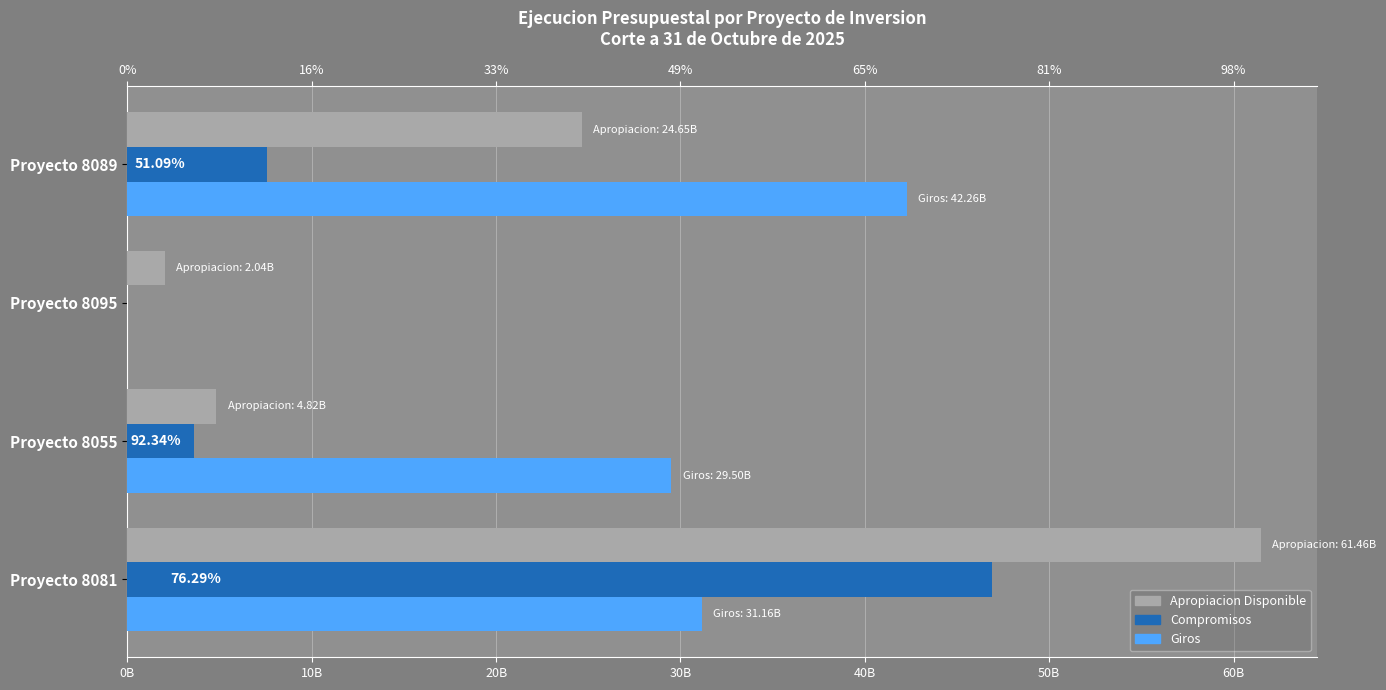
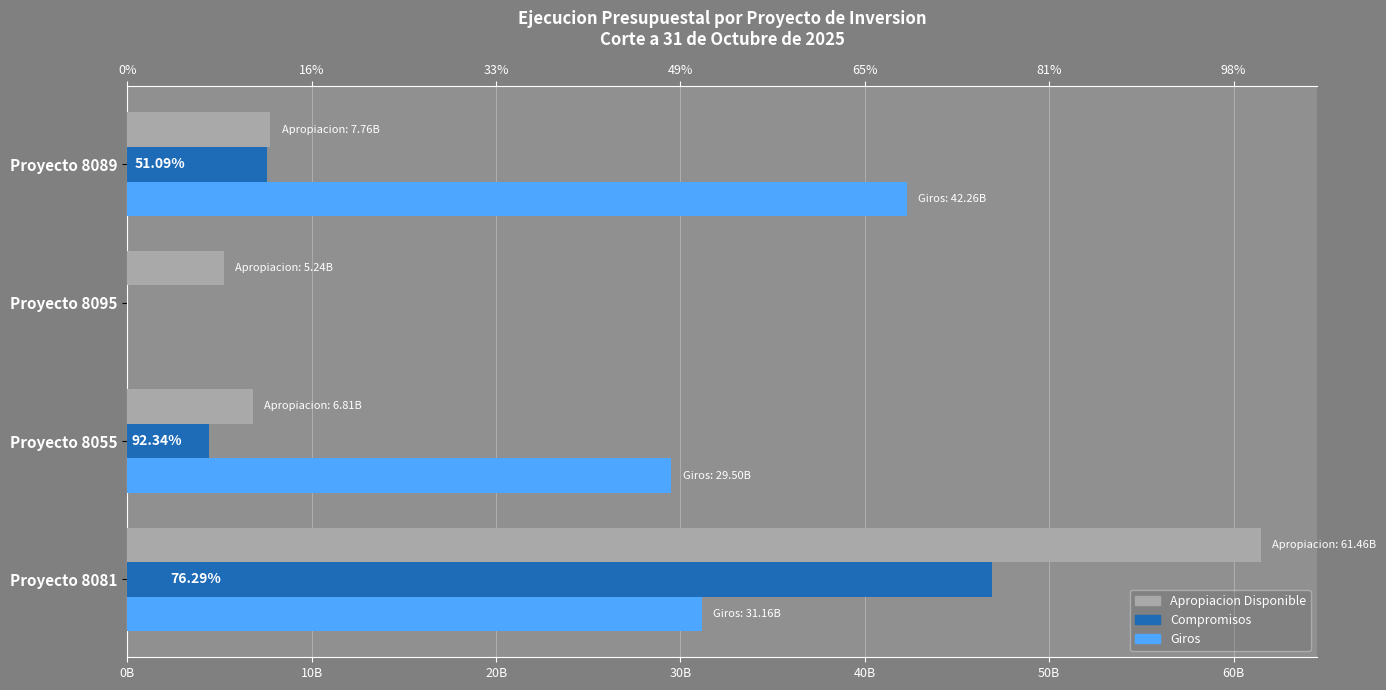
Apropiacion Disponible, Proyecto 8089: 24.65B -> 7.76B
Apropiacion Disponible, Proyecto 8095: 2.04B -> 5.24B
Apropiacion Disponible, Proyecto 8055: 4.82B -> 6.81B
Compromisos, Proyecto 8055: 3600000000 -> 4500000000
